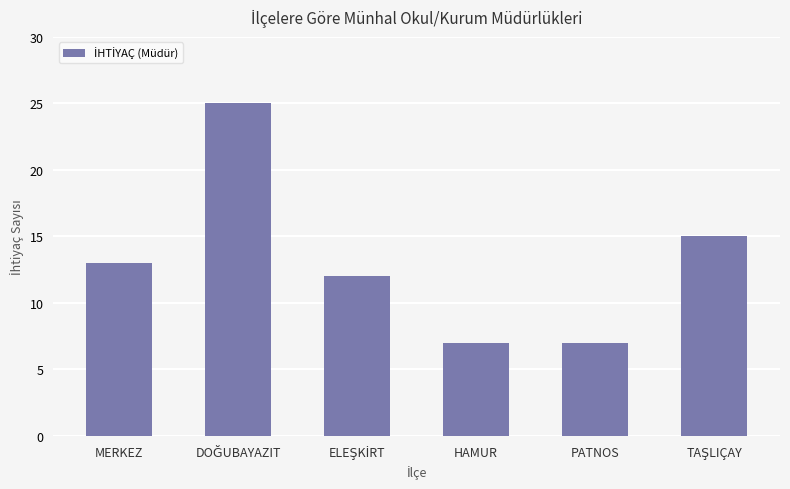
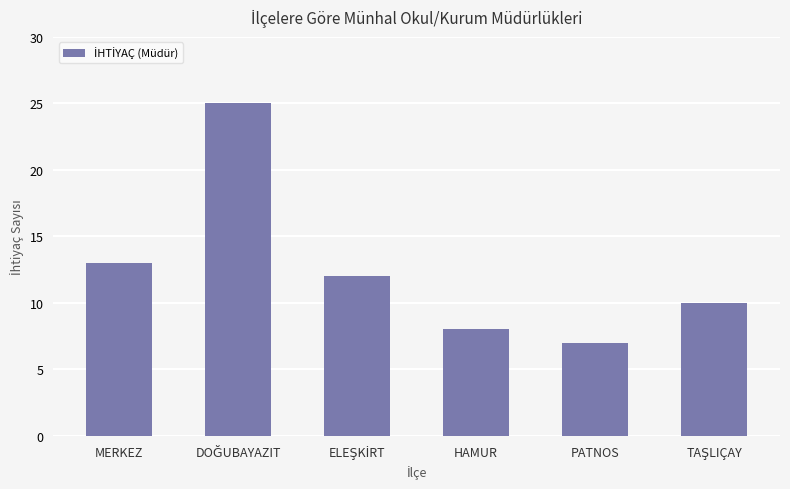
HAMUR: 7 -> 8
TAŞLIÇAY: 15 -> 10
